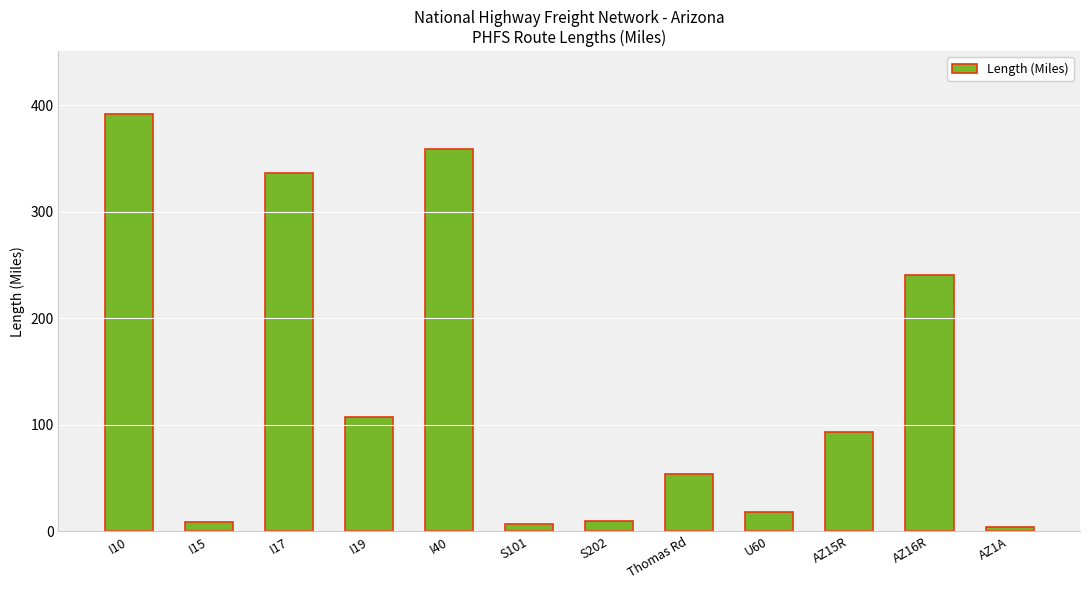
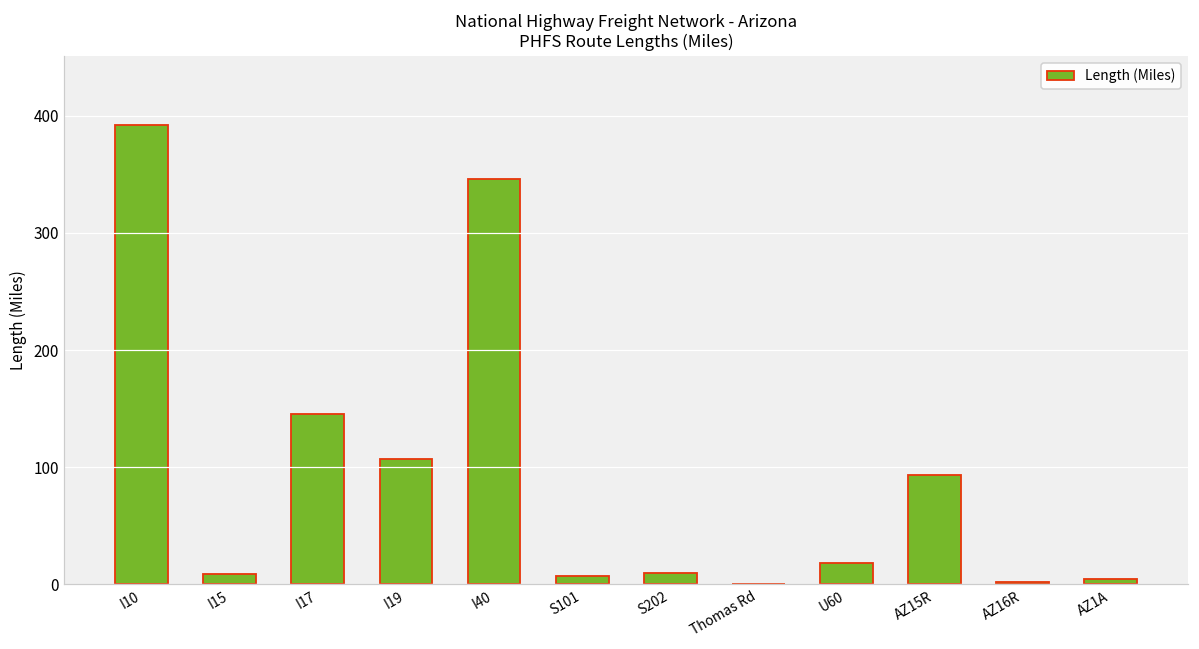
I17: 337 -> 145
I40: 359 -> 346
Thomas Rd: 53 -> 0
AZ16R: 240 -> 2
